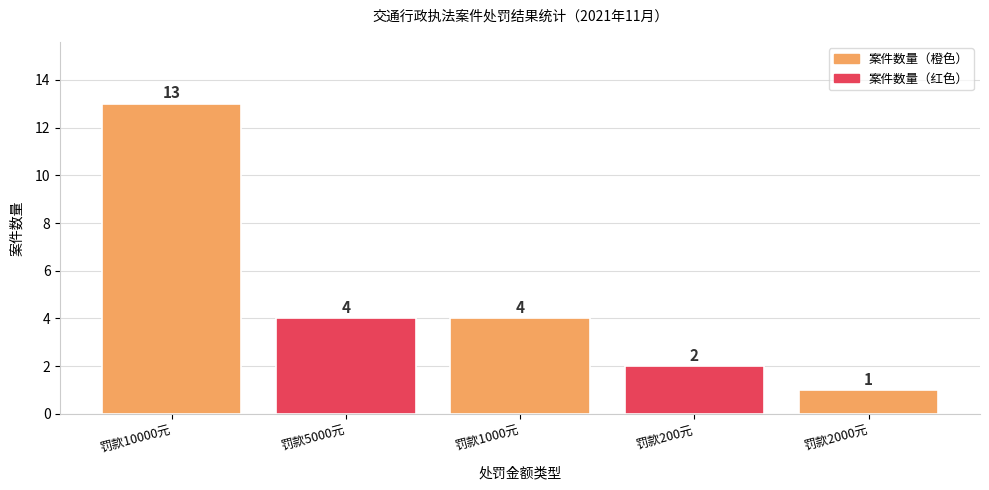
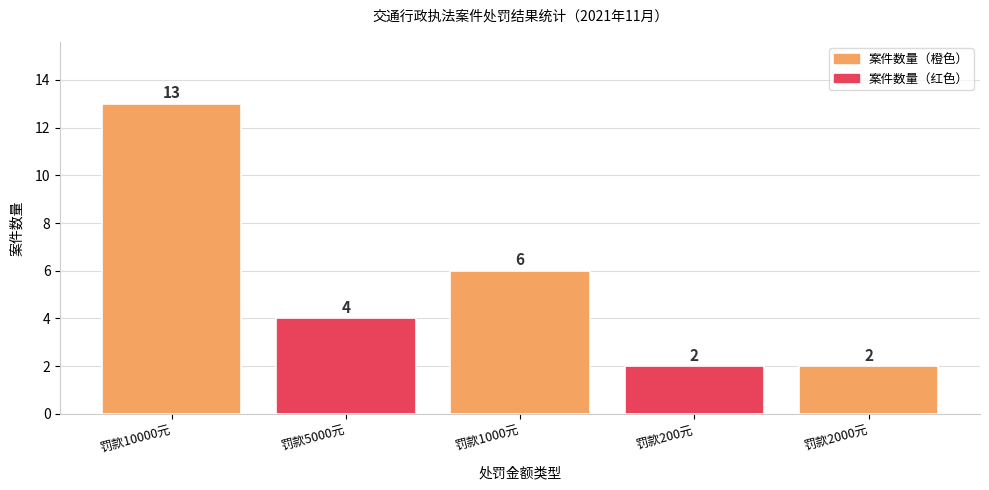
罚款1000元: 4 -> 6
罚款2000元: 1 -> 2
